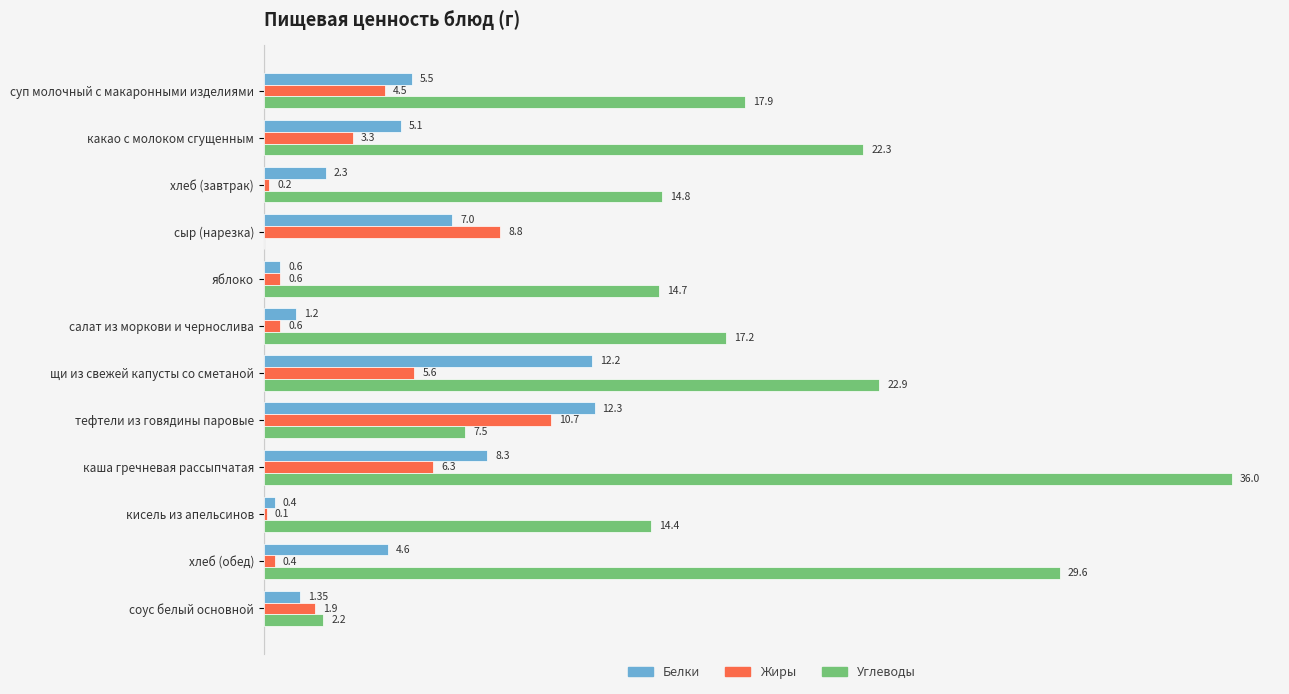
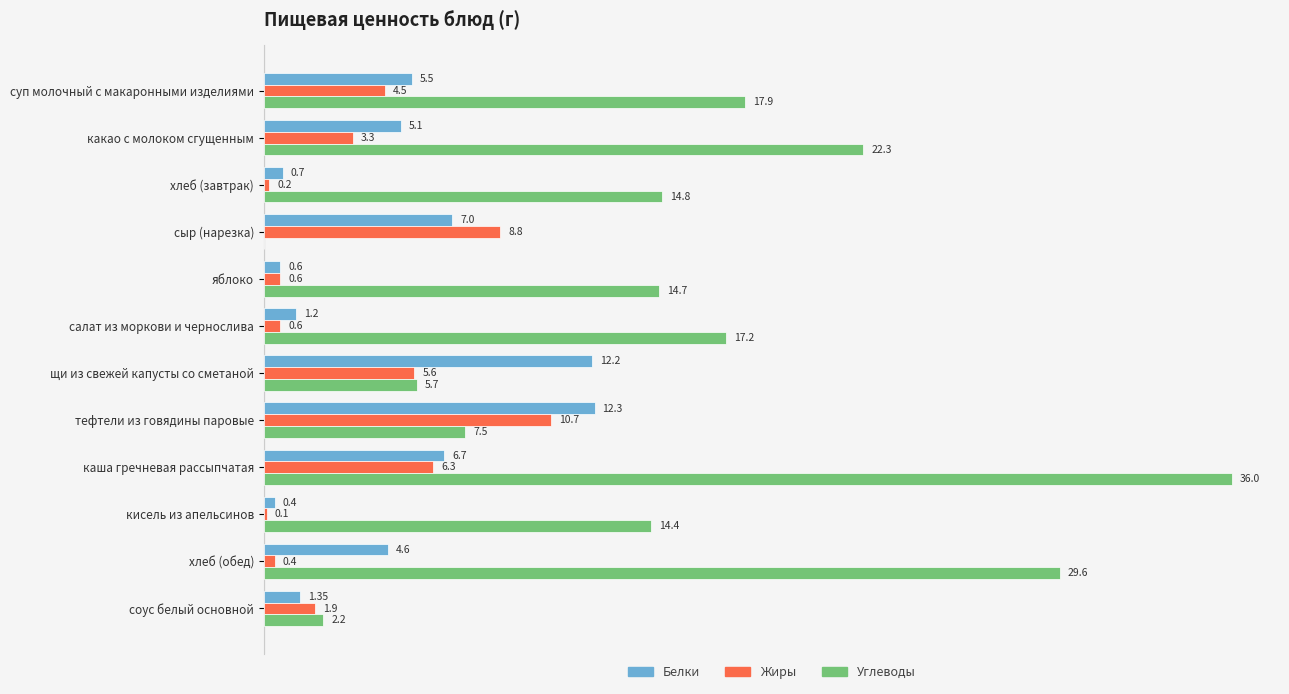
Белки, хлеб (завтрак): 2.3 -> 0.7
Углеводы, щи из свежей капусты со сметаной: 22.9 -> 5.7
Белки, каша гречневая рассыпчатая: 8.3 -> 6.7
